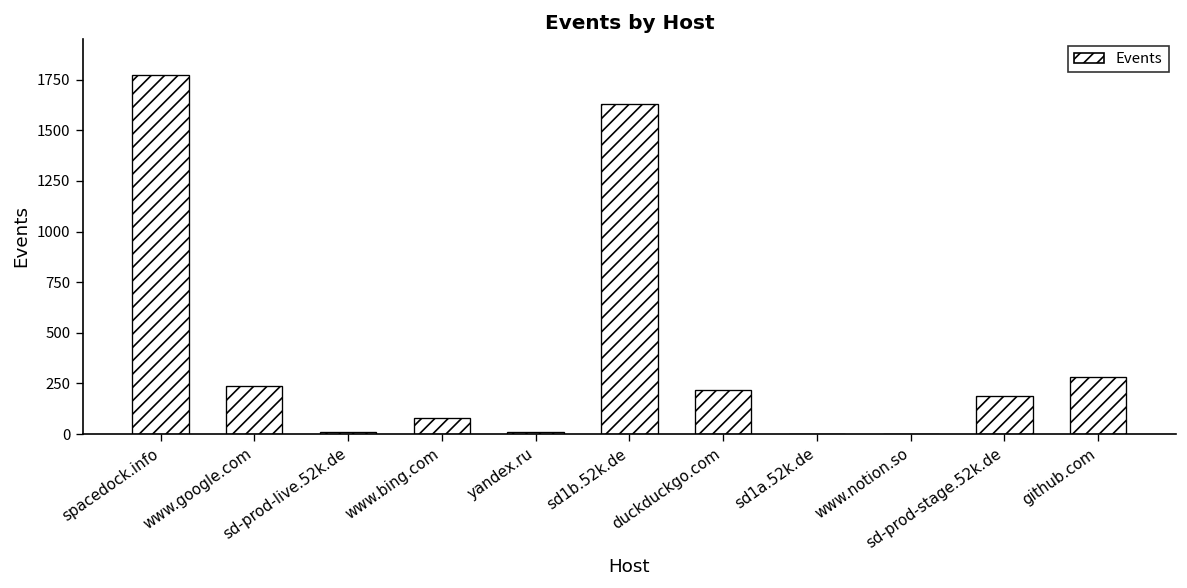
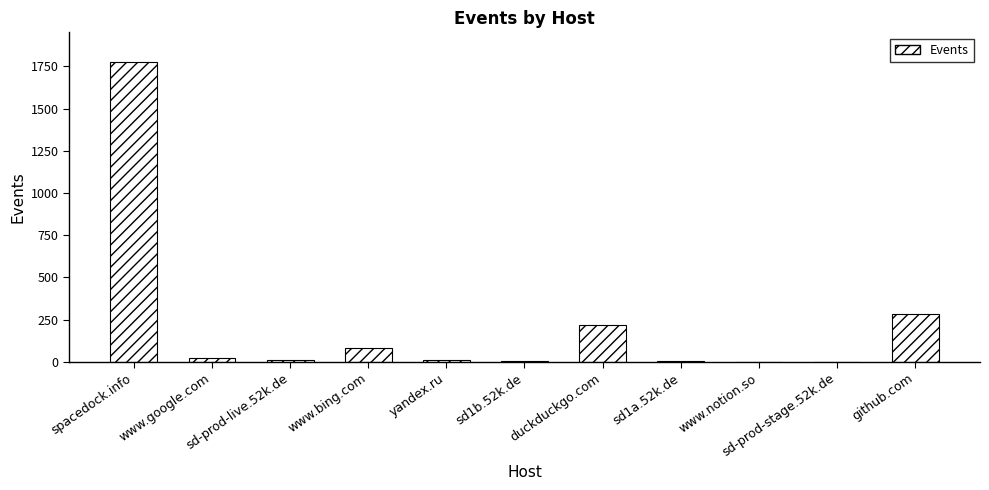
www.google.com: 240 -> 20
sd1b.52k.de: 1630 -> 10
sd-prod-stage.52k.de: 190 -> 0
